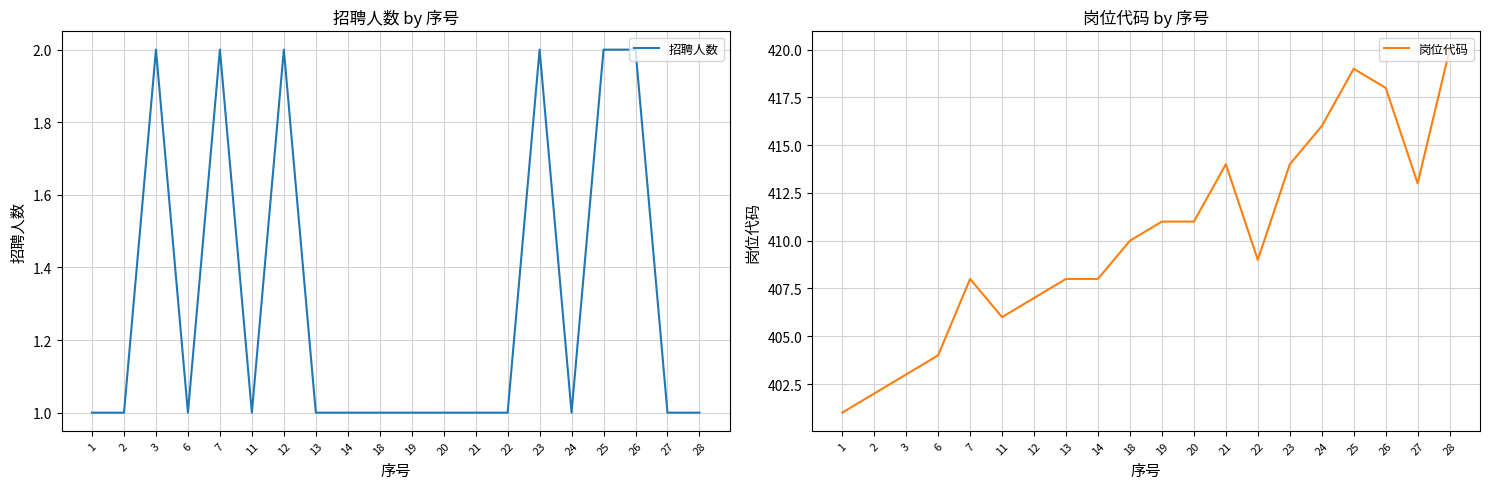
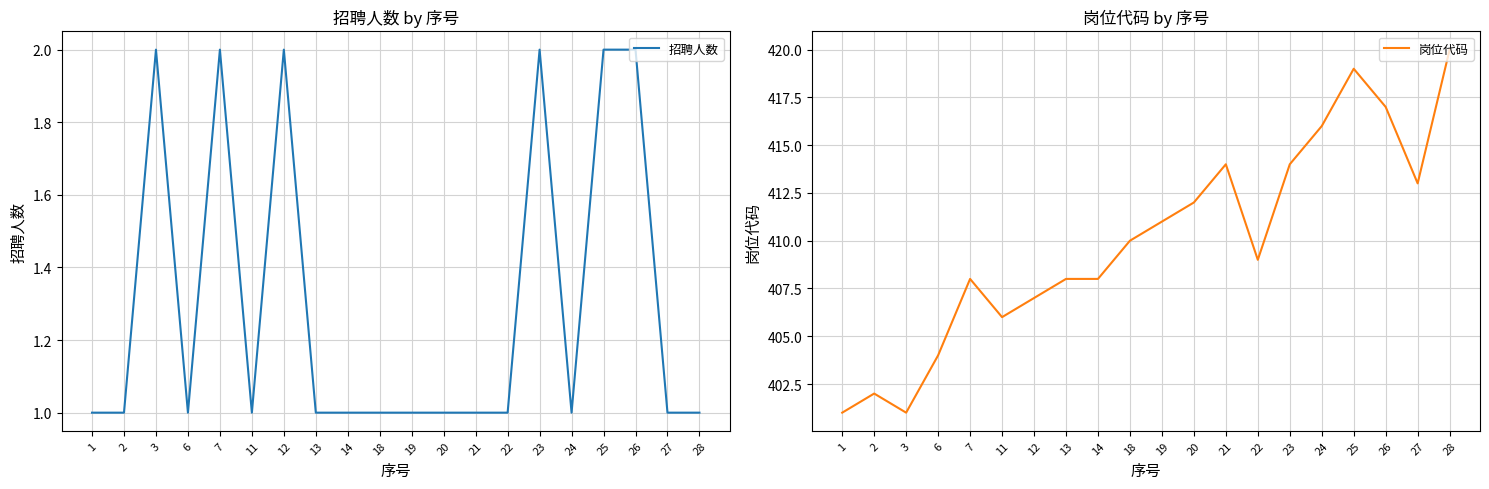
岗位代码 by 序号, 3: 403 -> 401
岗位代码 by 序号, 20: 411 -> 412
岗位代码 by 序号, 26: 418 -> 417
